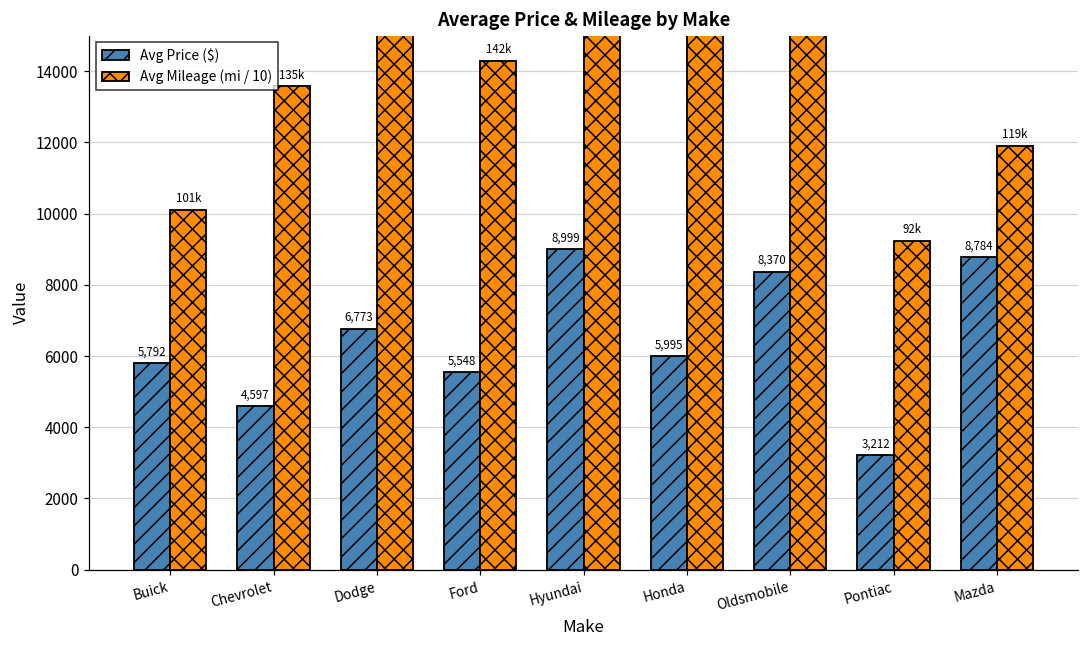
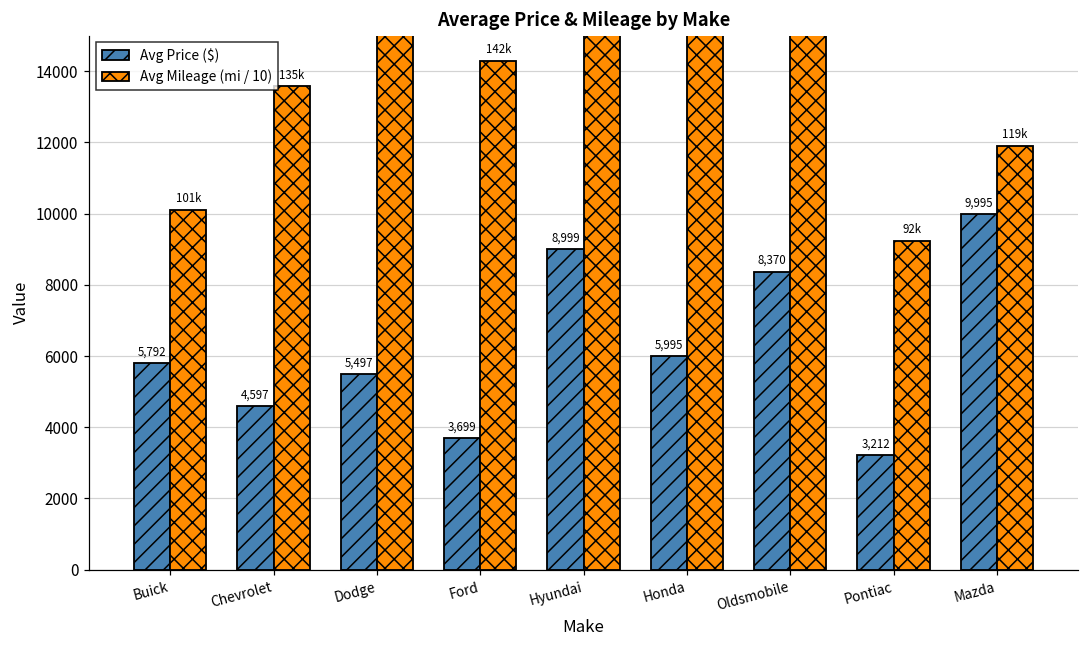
Avg Price ($), Dodge: 6,773 -> 5,497
Avg Price ($), Ford: 5,548 -> 3,699
Avg Price ($), Mazda: 8,784 -> 9,995
